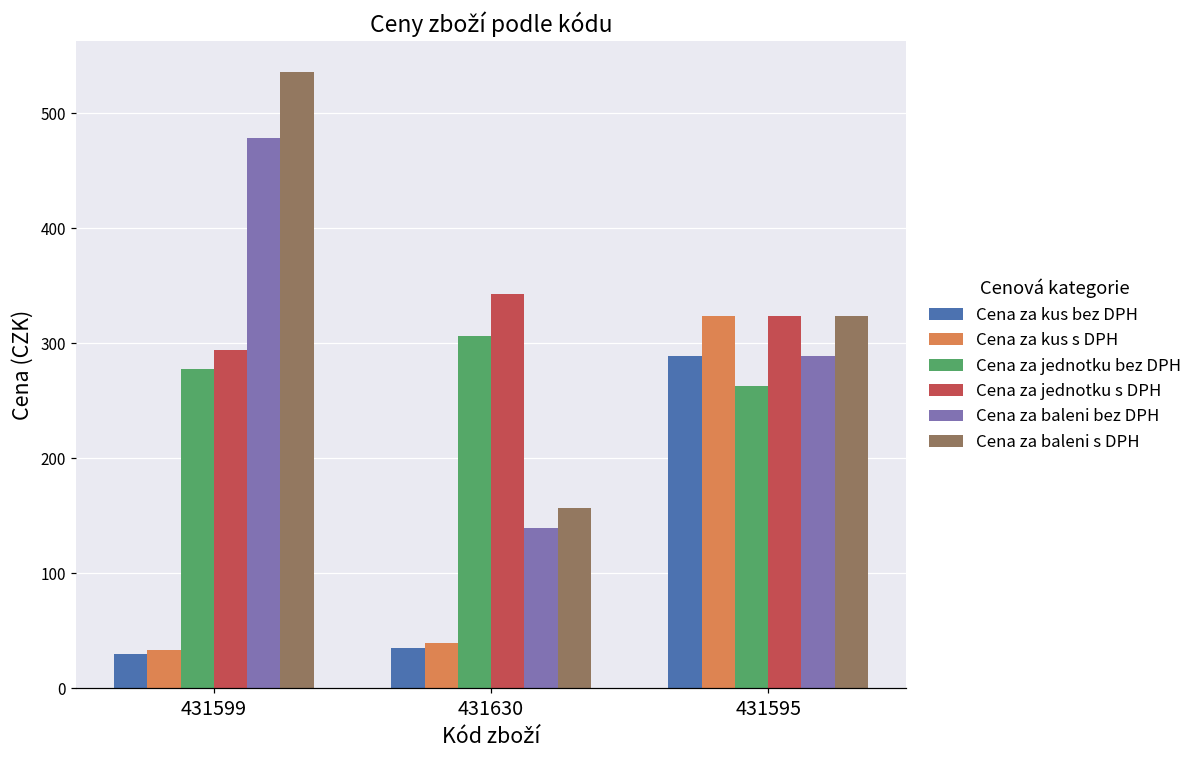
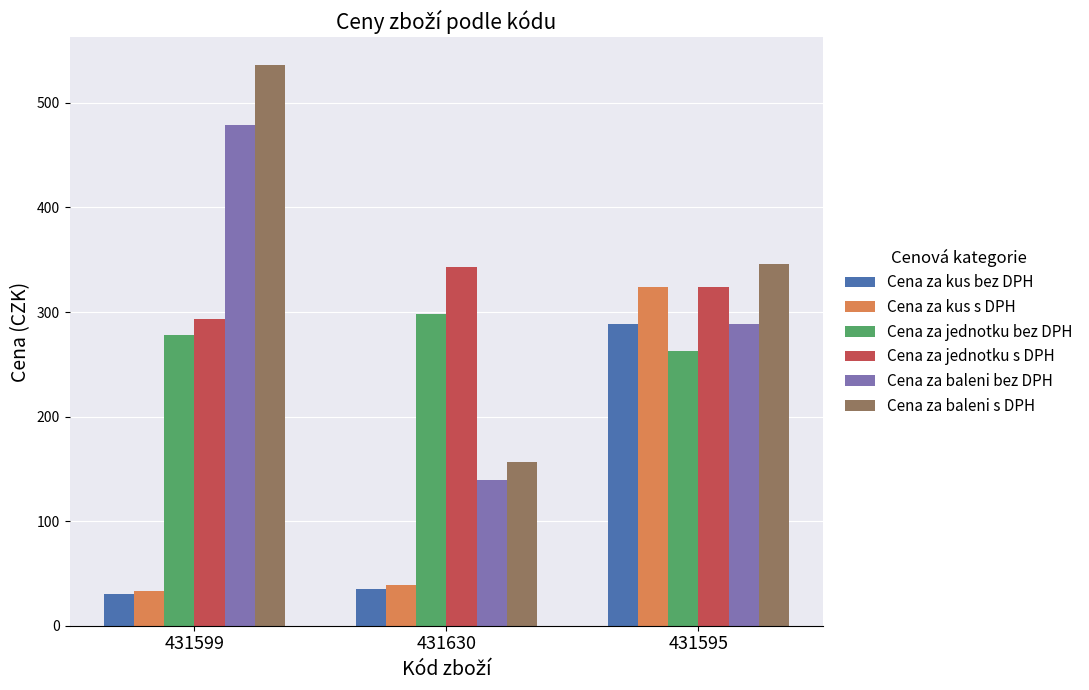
Cena za jednotku bez DPH, 431630: 306 -> 298
Cena za baleni s DPH, 431595: 324 -> 346
